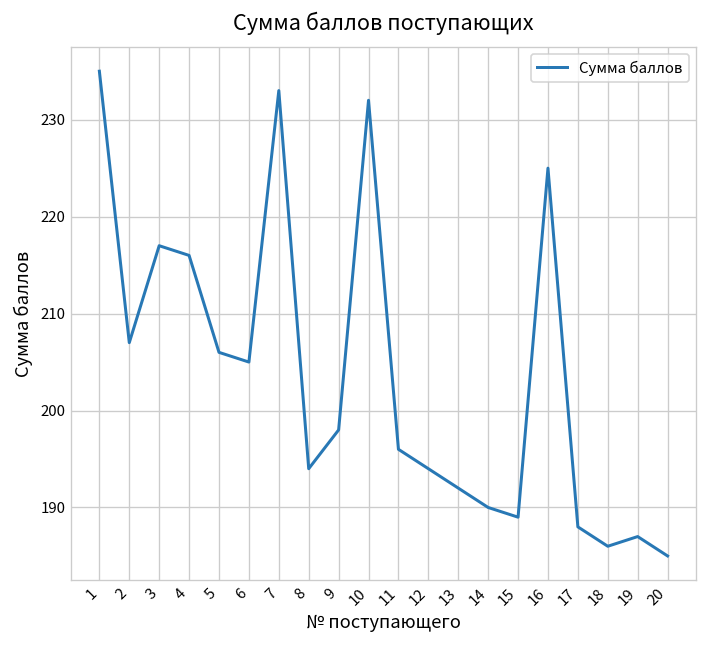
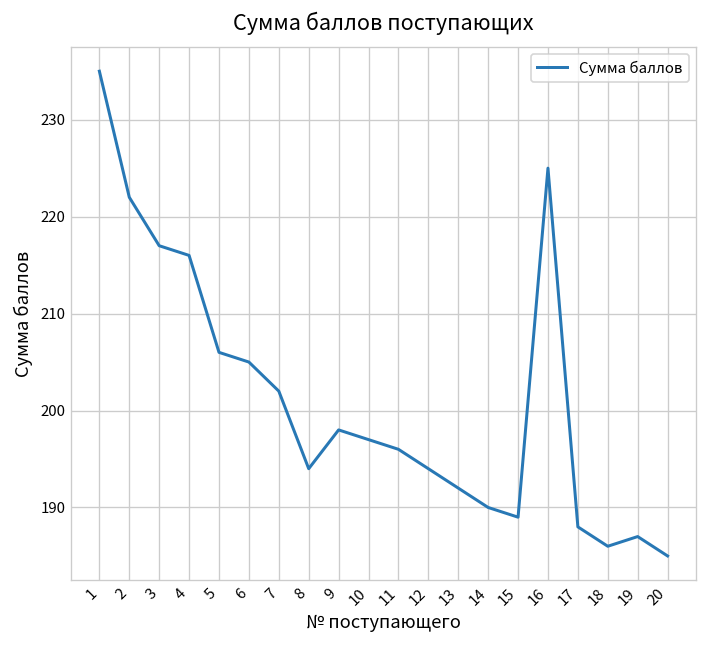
2: 207 -> 222
7: 233 -> 202
10: 232 -> 197
